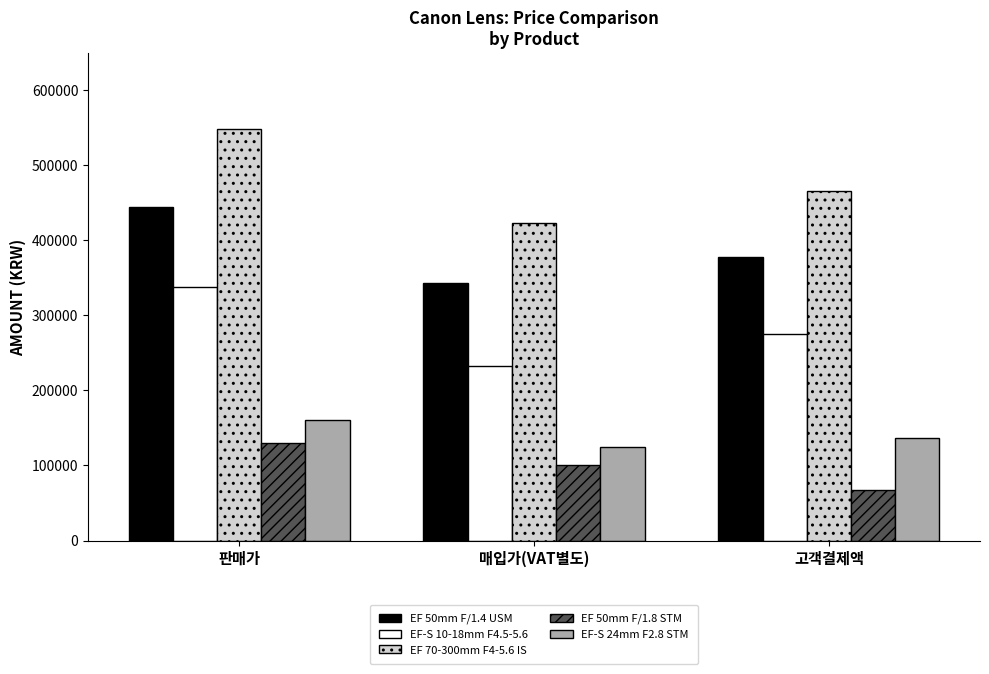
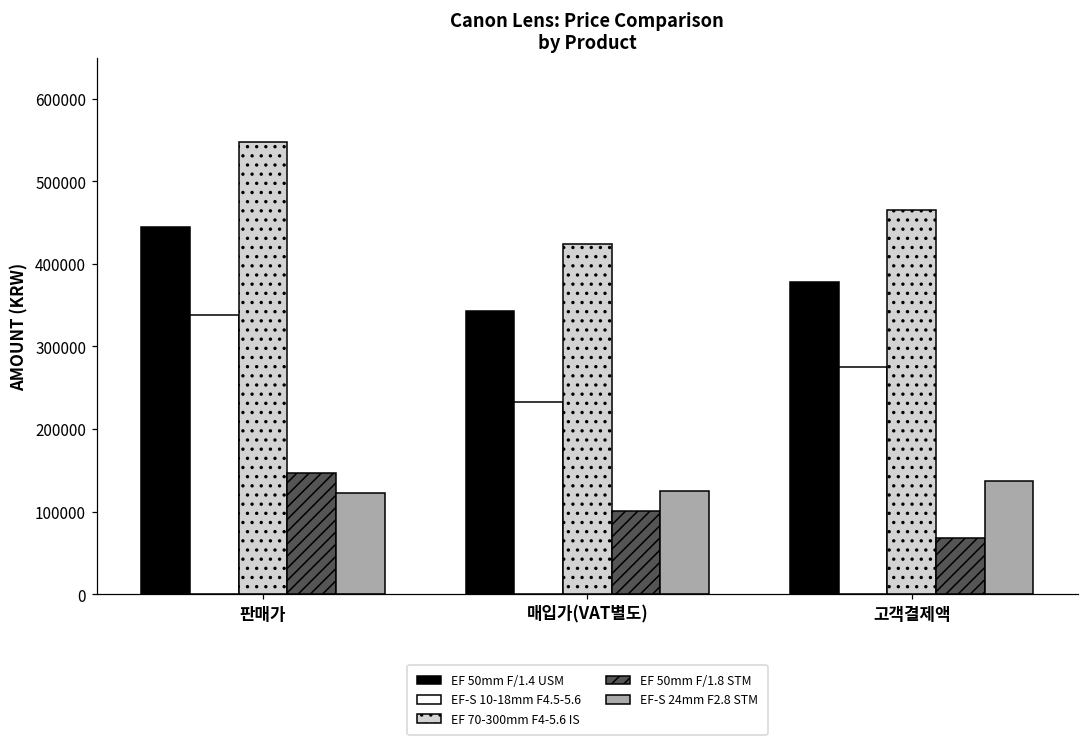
EF 50mm F/1.8 STM, 판매가: 130000 -> 150000
EF-S 24mm F2.8 STM, 판매가: 160000 -> 120000
